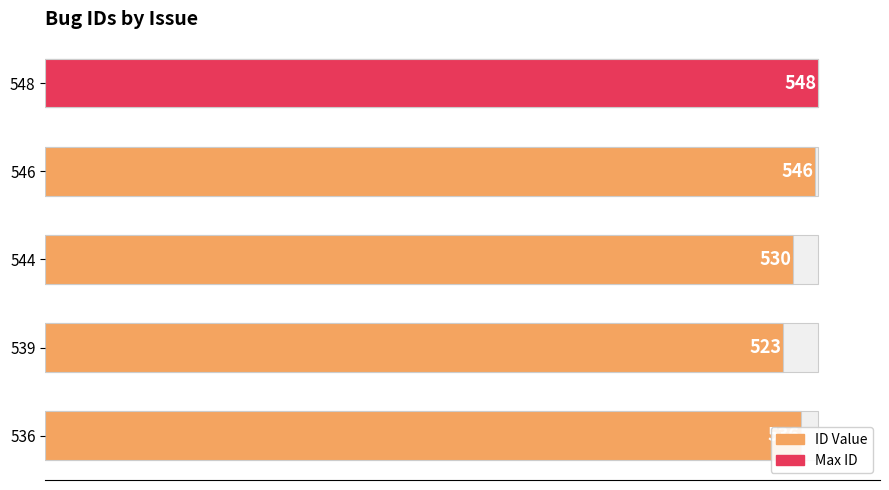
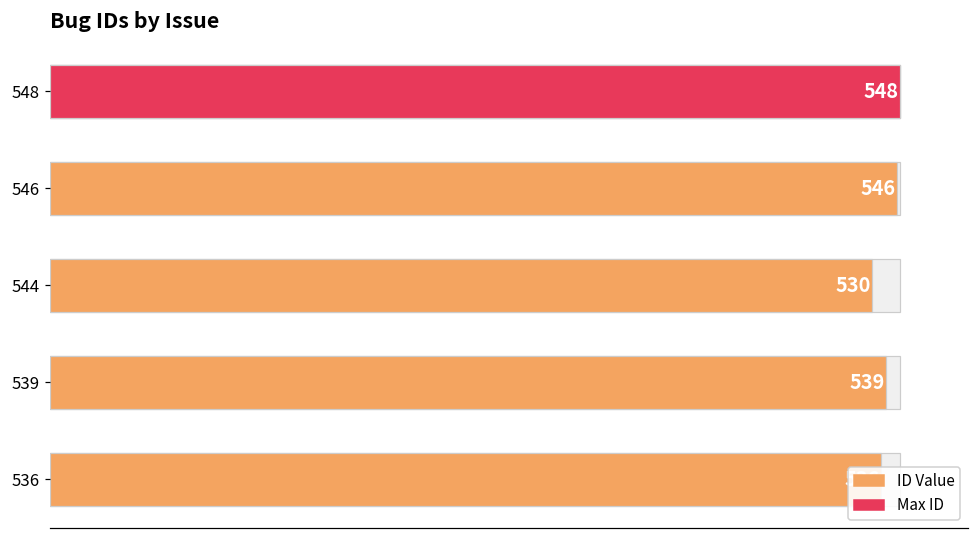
ID Value, 539: 523 -> 539
